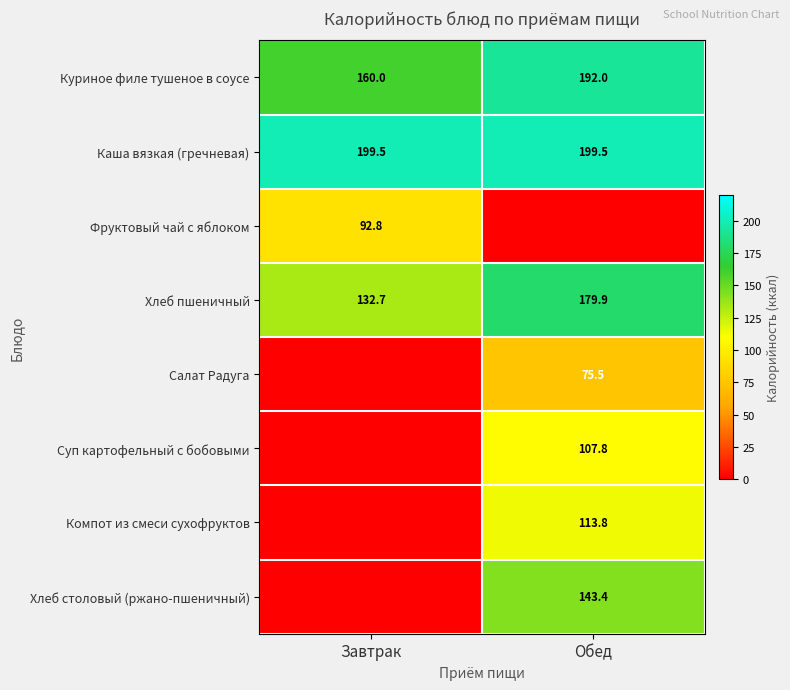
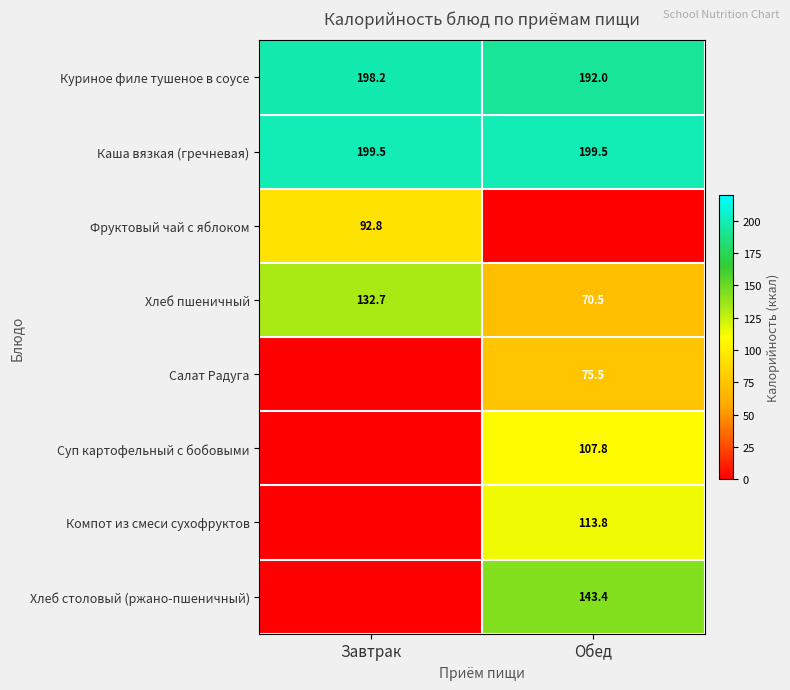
Куриное филе тушеное в соусе, Завтрак: 160.0 -> 198.2
Хлеб пшеничный, Обед: 179.9 -> 70.5
